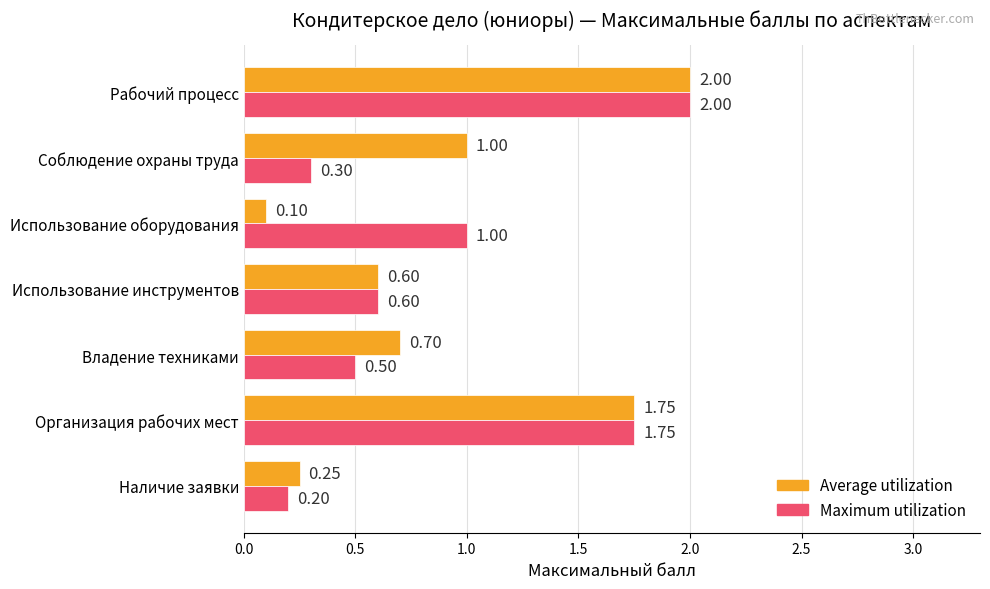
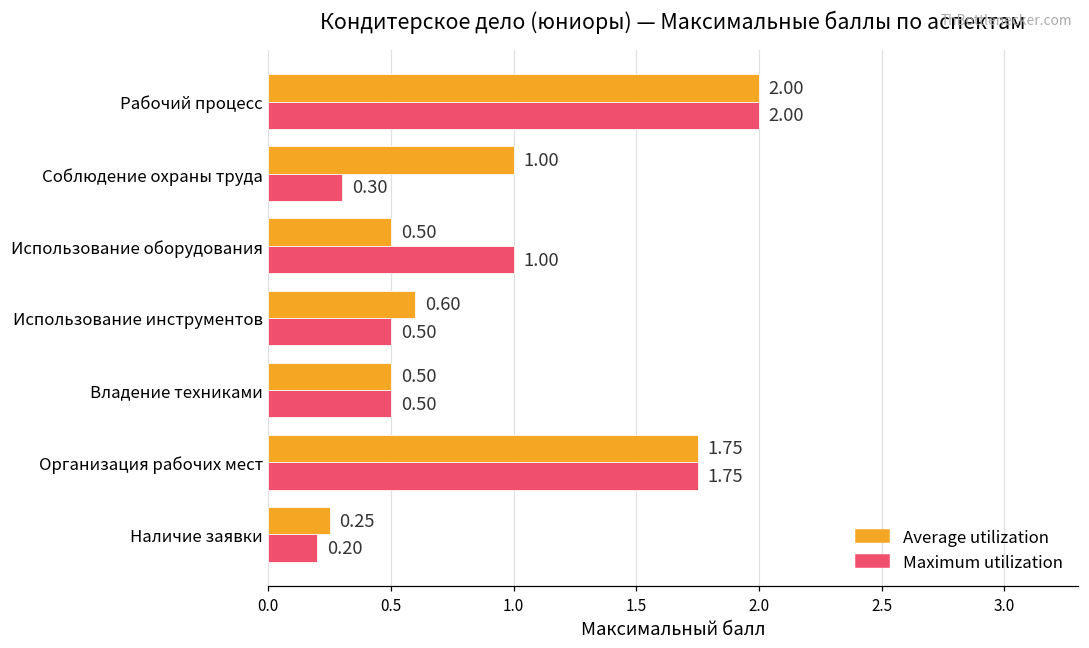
Average utilization, Использование оборудования: 0.10 -> 0.50
Maximum utilization, Использование инструментов: 0.60 -> 0.50
Average utilization, Владение техниками: 0.70 -> 0.50
